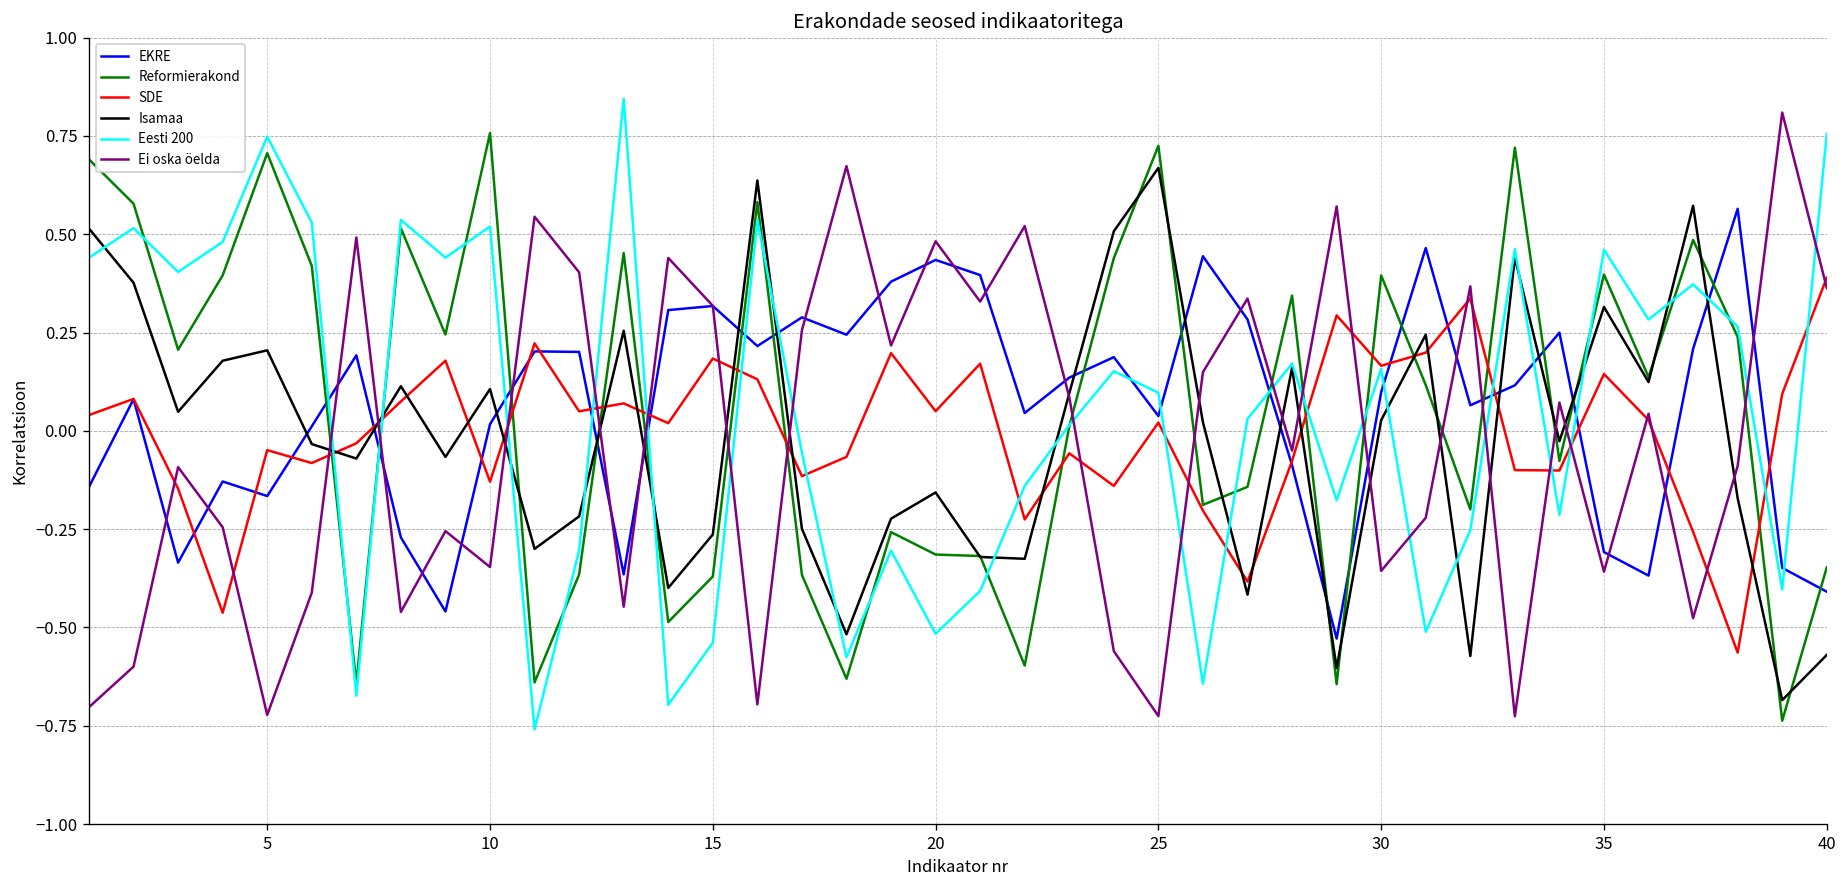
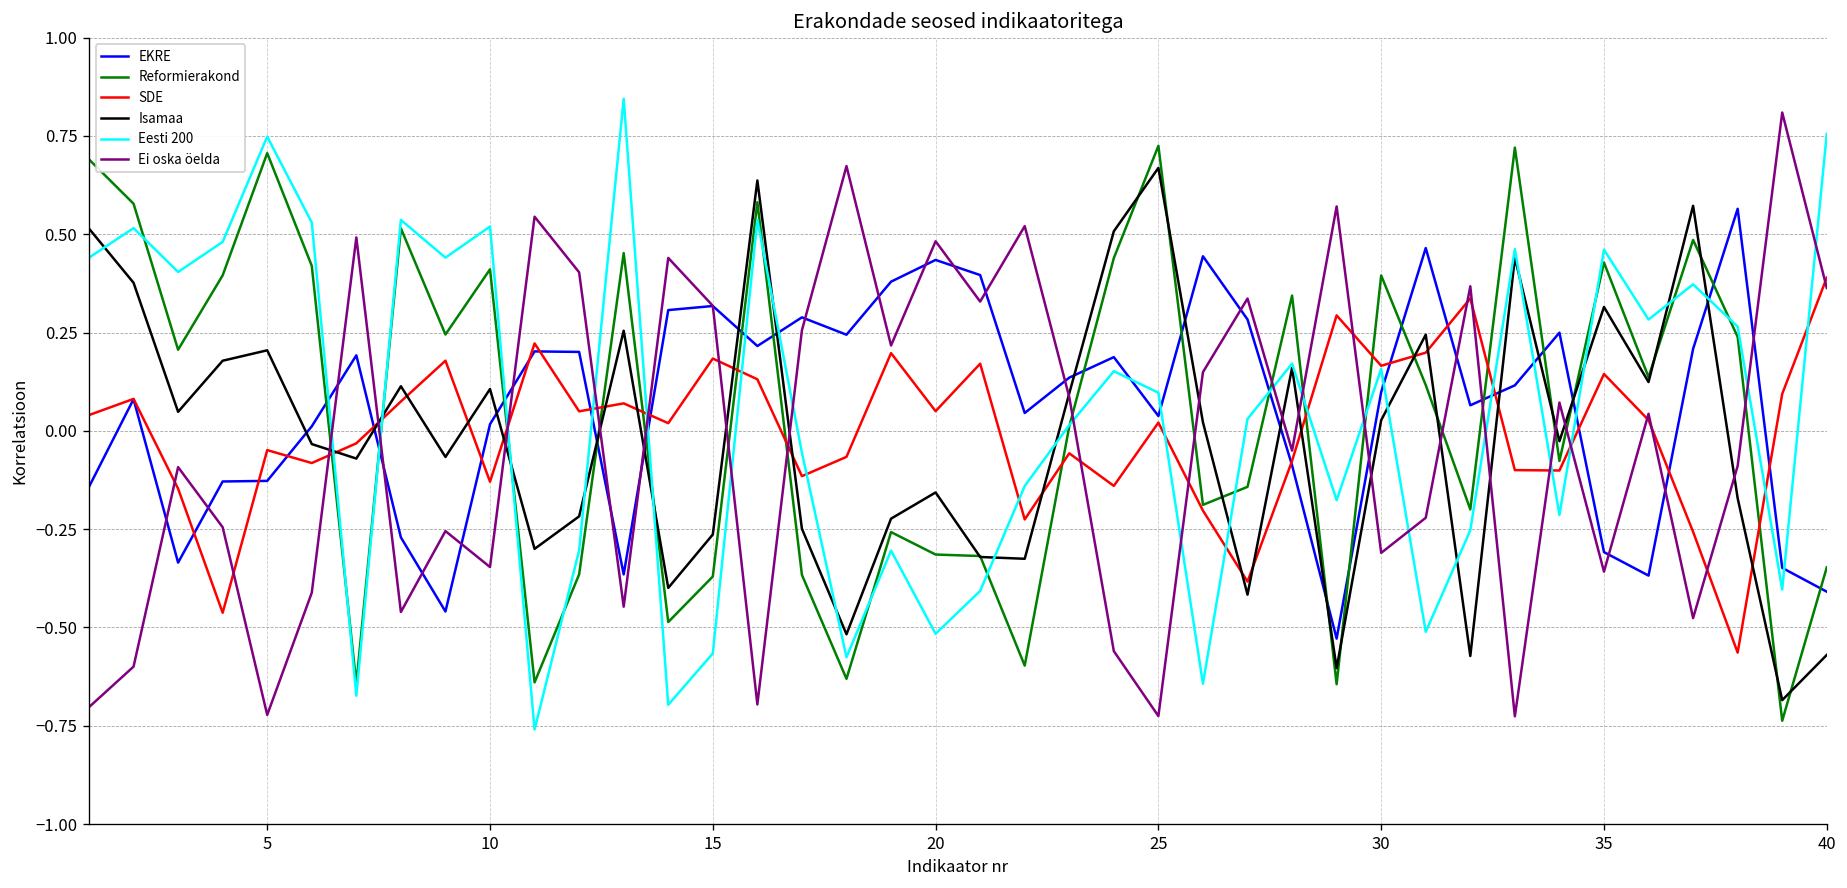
EKRE, 5: -0.17 -> -0.13
Reformierakond, 10: 0.76 -> 0.41
Eesti 200, 15: -0.54 -> -0.57
Ei oska öelda, 30: -0.36 -> -0.31
Reformierakond, 35: 0.40 -> 0.43
